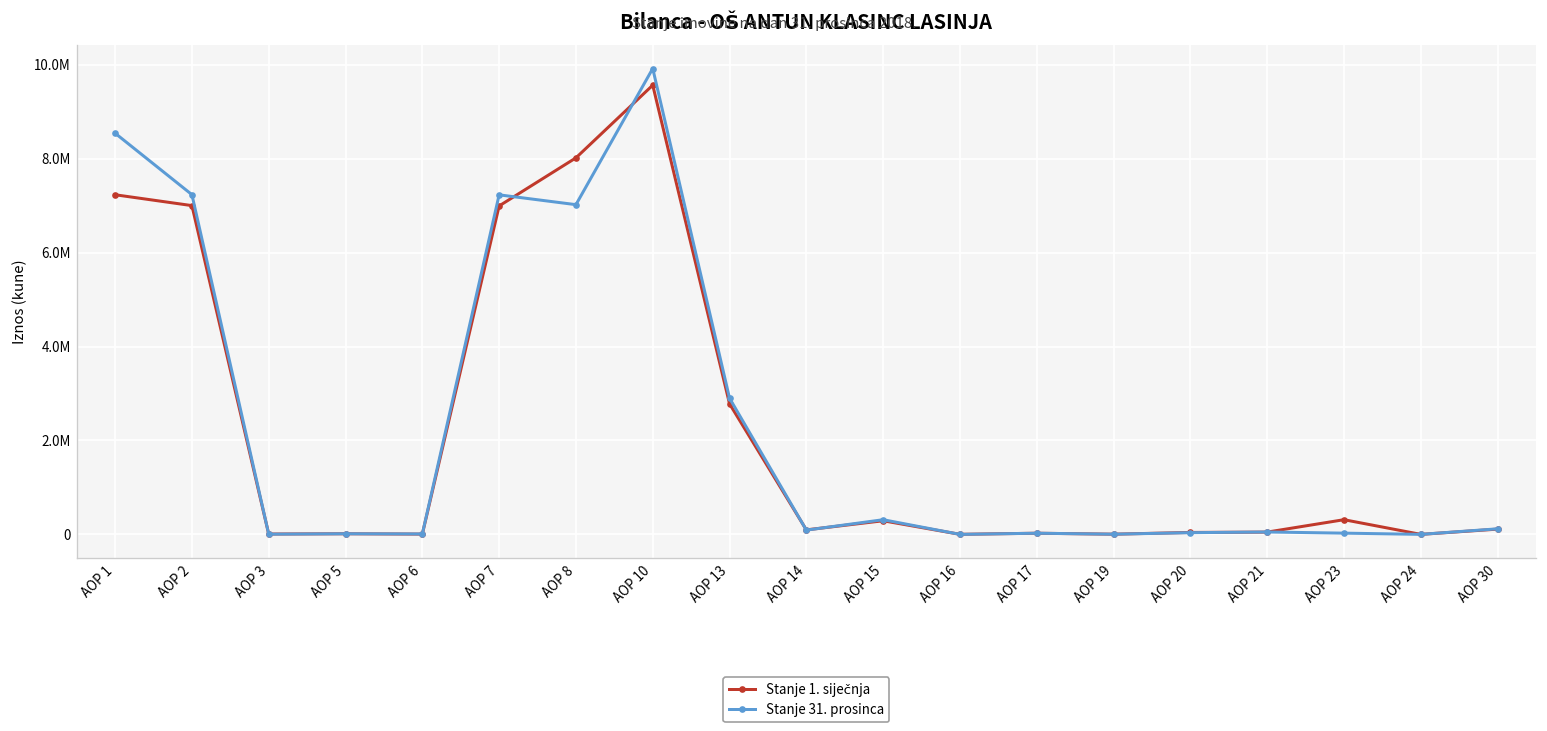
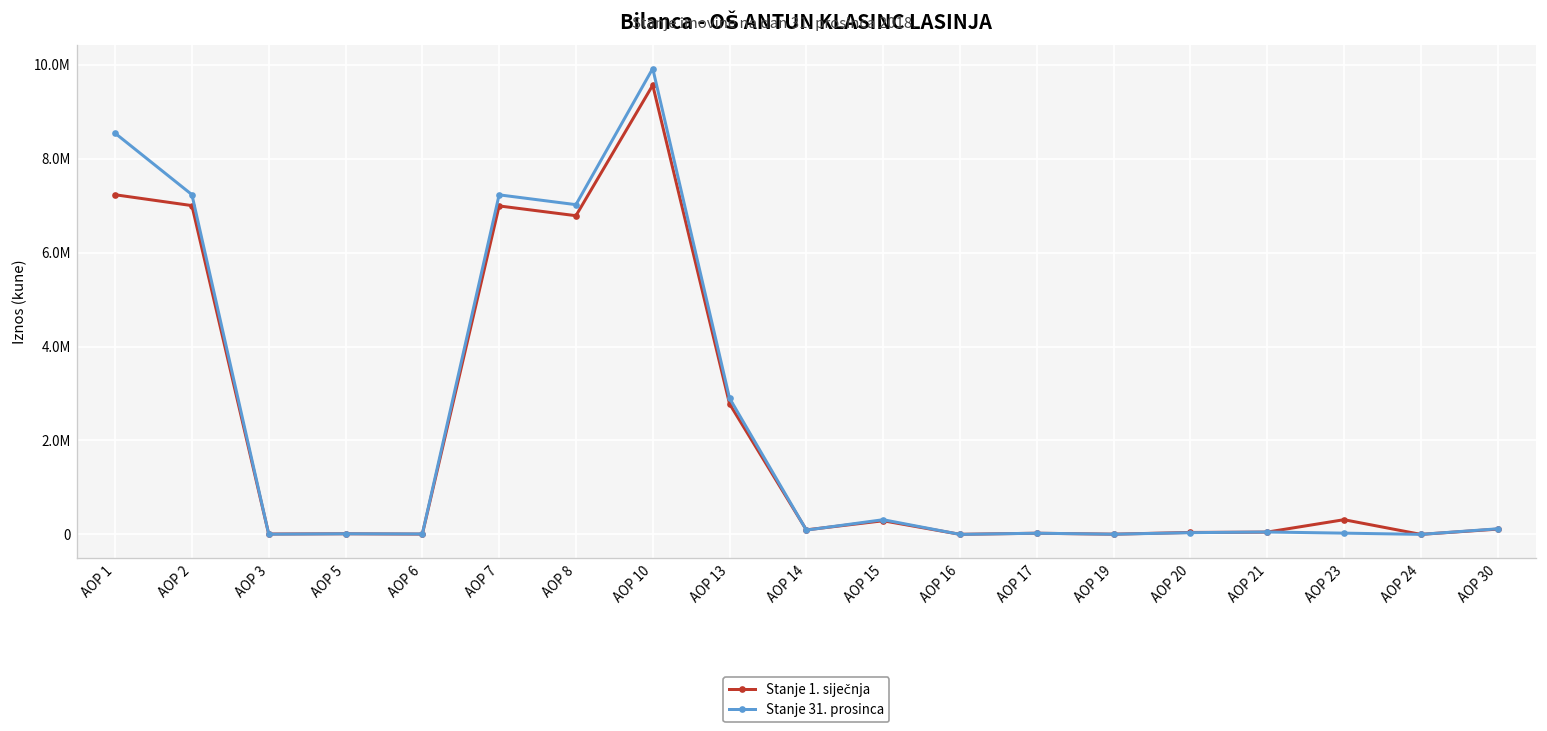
Stanje 1. siječnja, AOP 8: 8000000 -> 6800000
